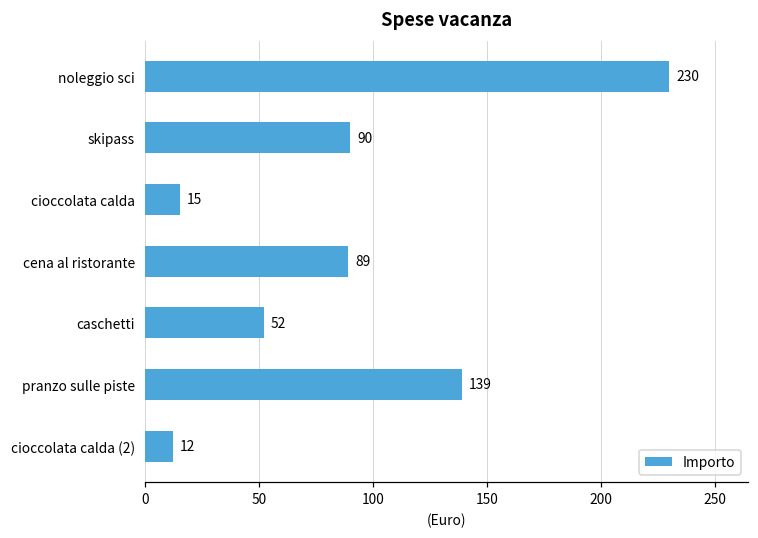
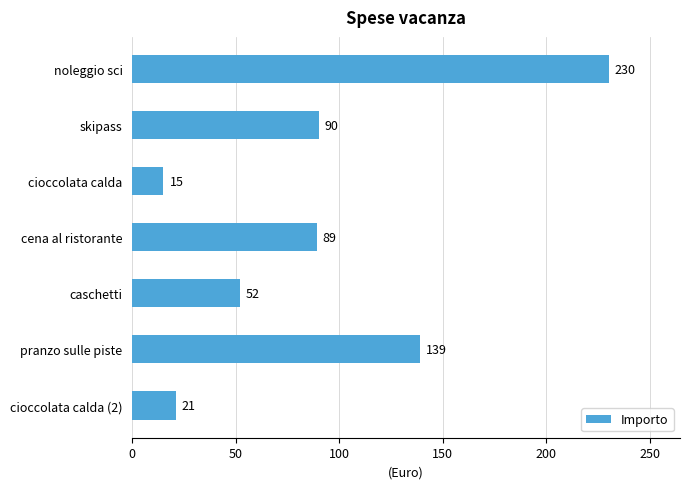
cioccolata calda (2): 12 -> 21
